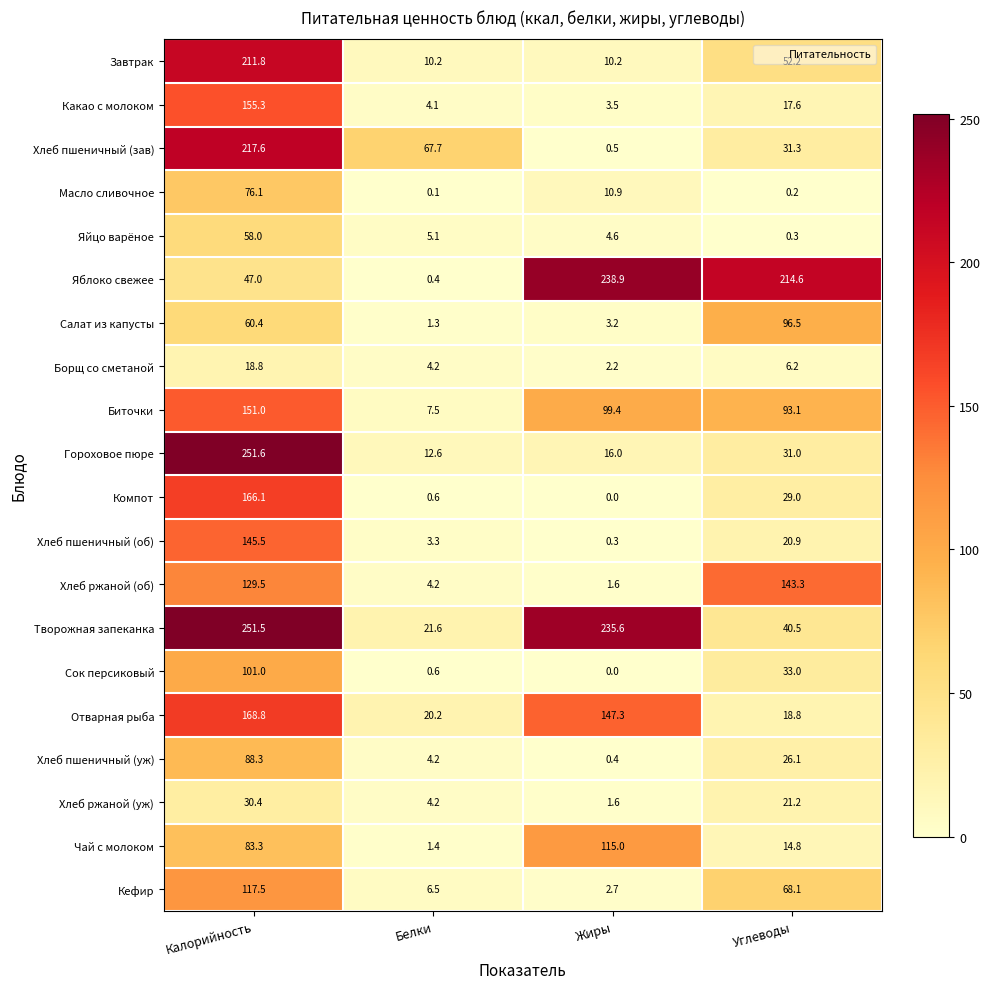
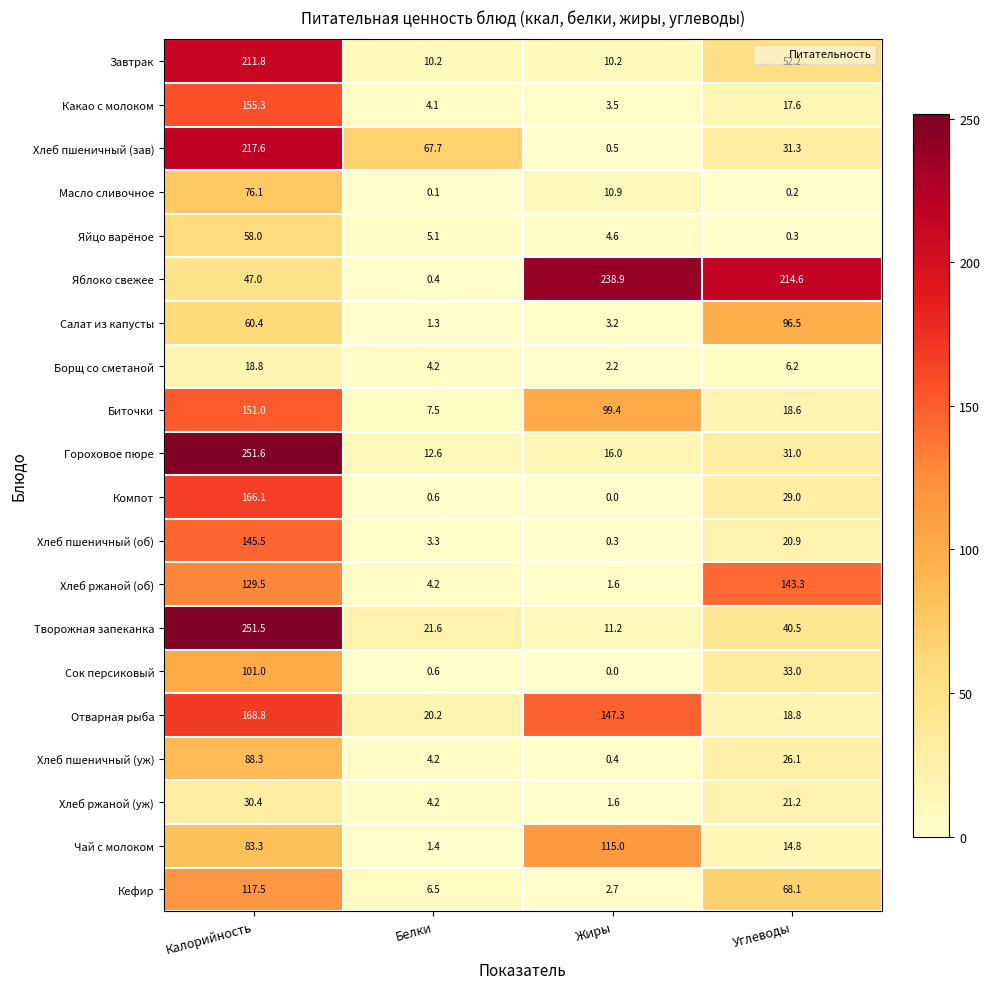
Биточки, Углеводы: 93.1 -> 18.6
Творожная запеканка, Жиры: 235.6 -> 11.2
